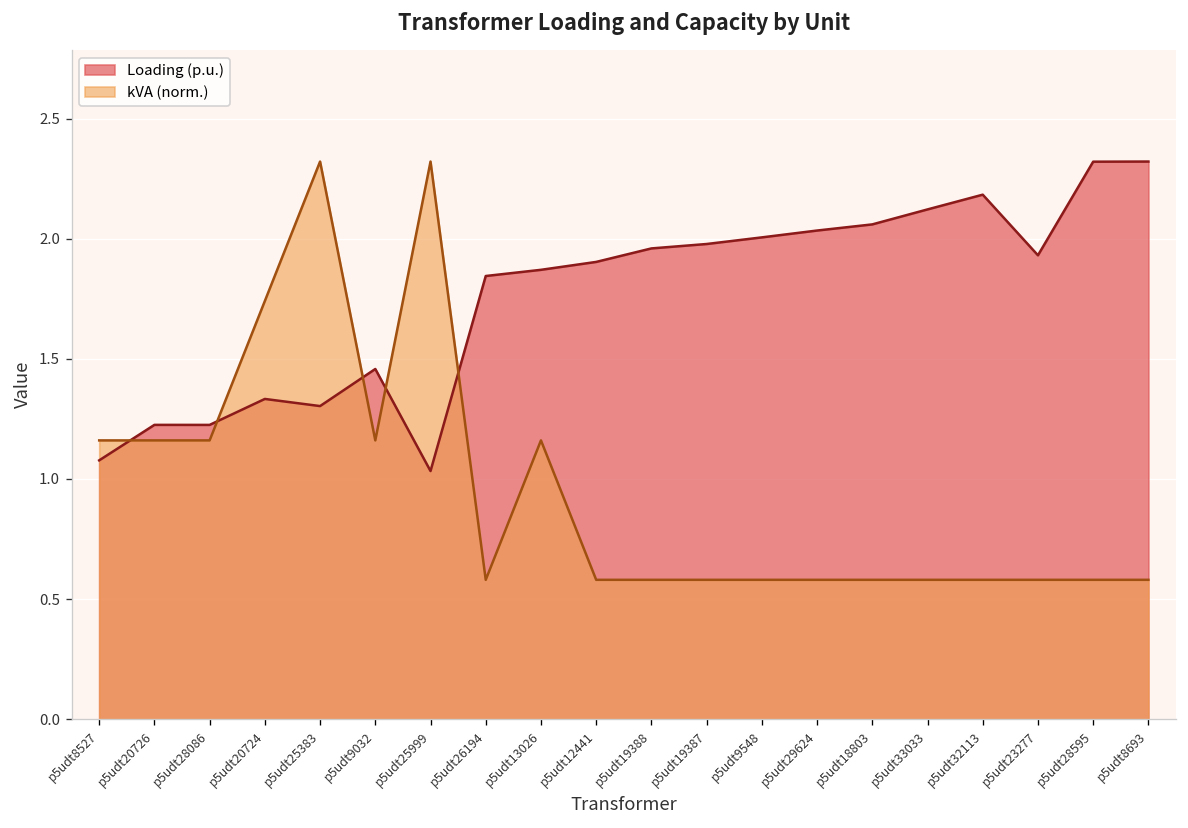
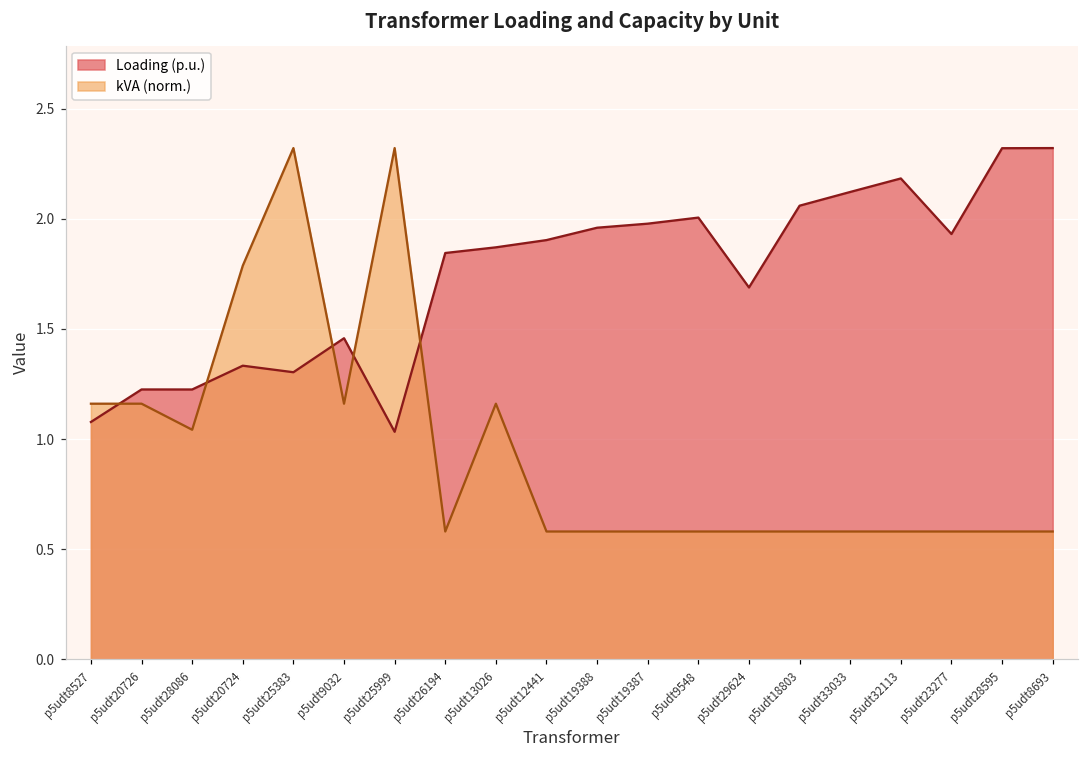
kVA (norm.), p5udt28086: 1.16 -> 1.04
kVA (norm.), p5udt20724: 1.74 -> 1.79
Loading (p.u.), p5udt29624: 2.03 -> 1.69
